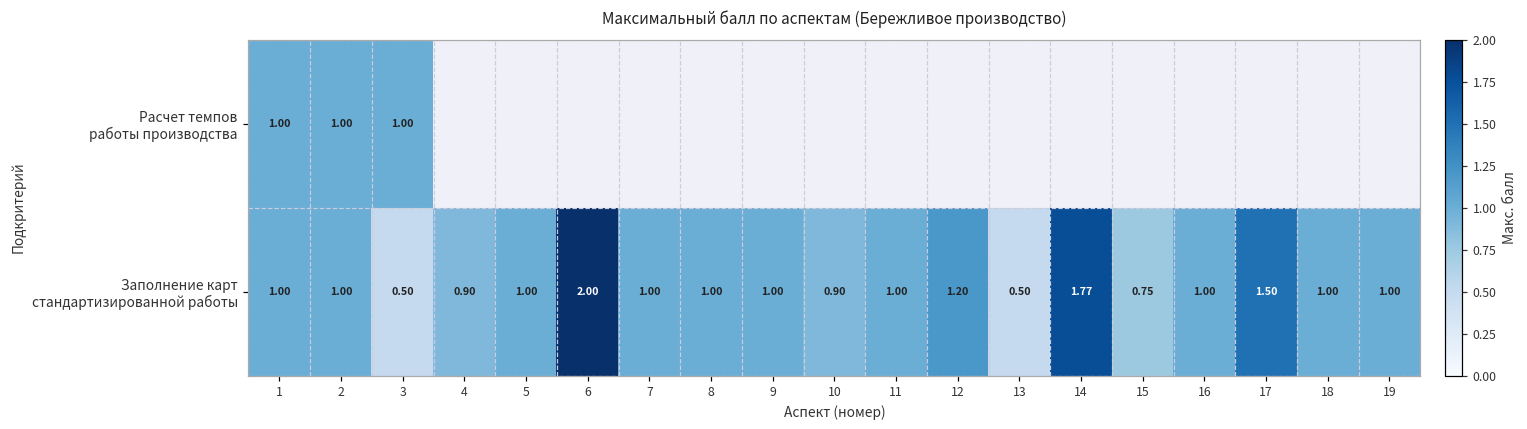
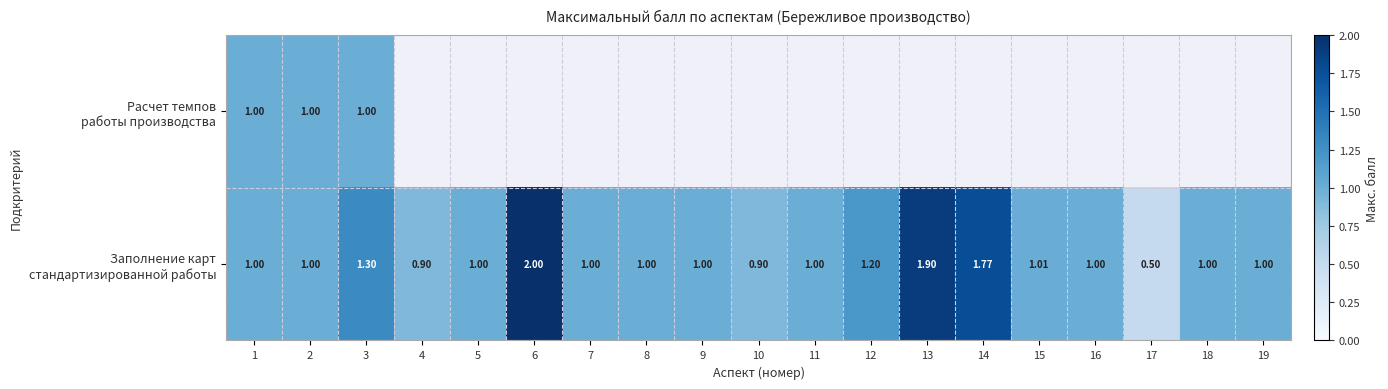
Заполнение карт стандартизированной работы, 3: 0.50 -> 1.30
Заполнение карт стандартизированной работы, 13: 0.50 -> 1.90
Заполнение карт стандартизированной работы, 15: 0.75 -> 1.01
Заполнение карт стандартизированной работы, 17: 1.50 -> 0.50
